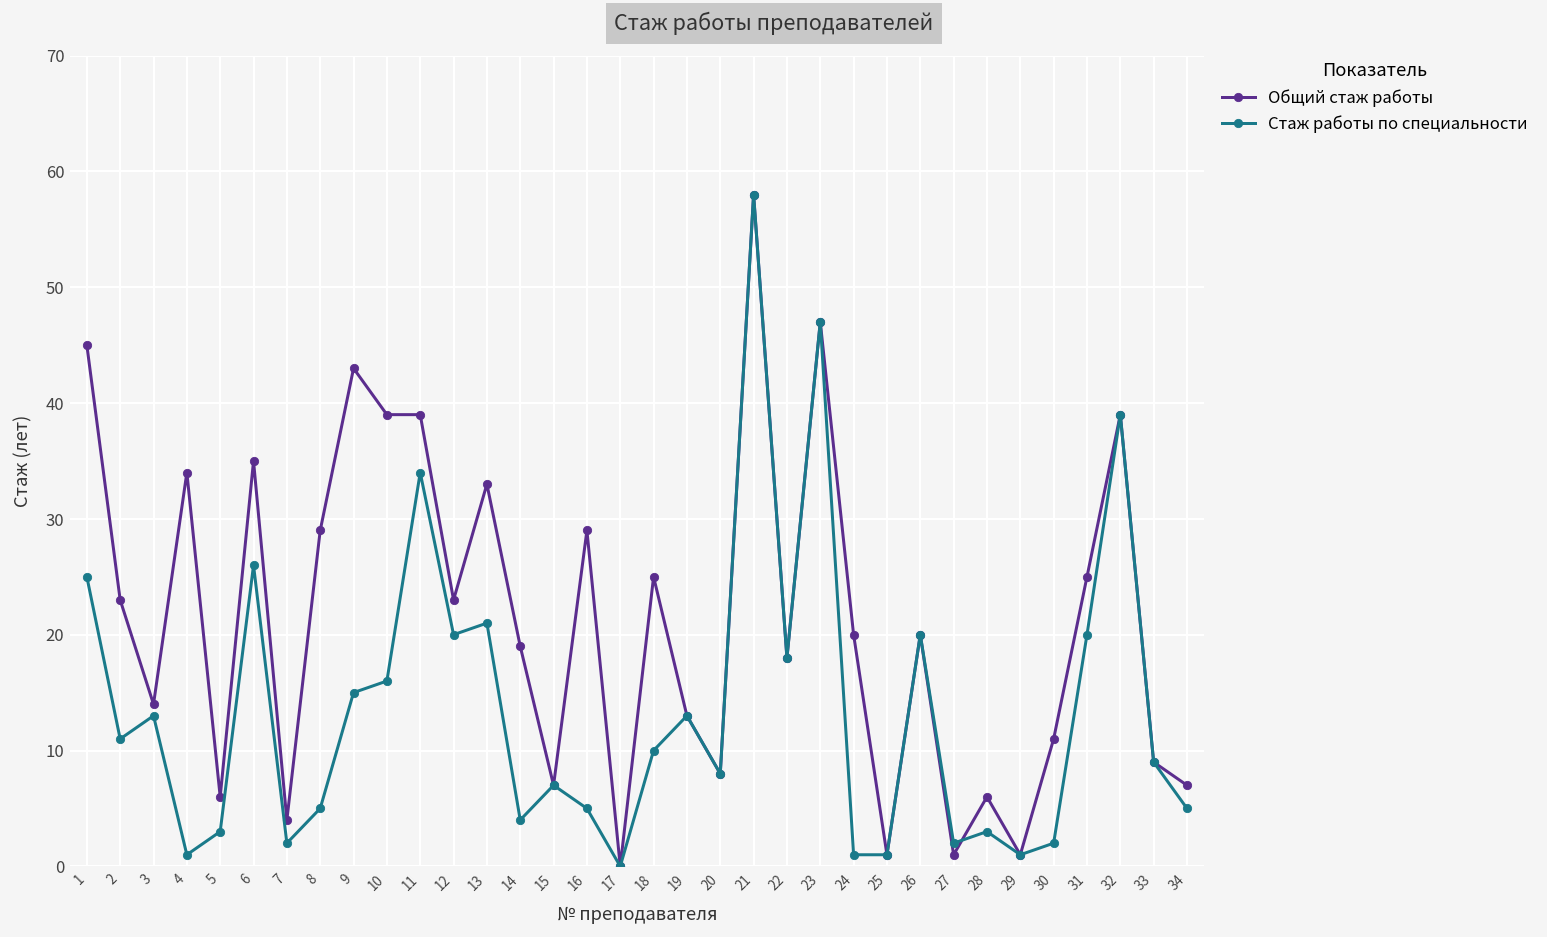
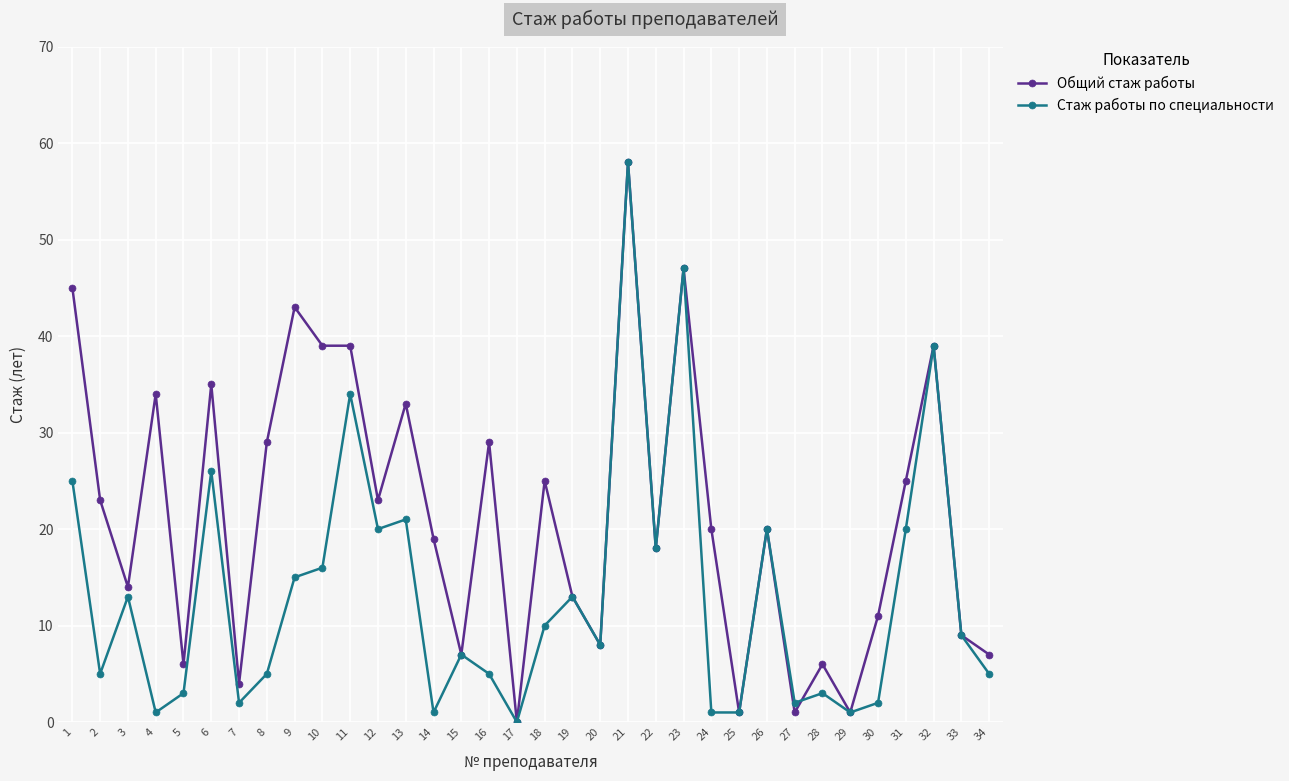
Стаж работы по специальности, 2: 11 -> 5
Стаж работы по специальности, 14: 4 -> 1
